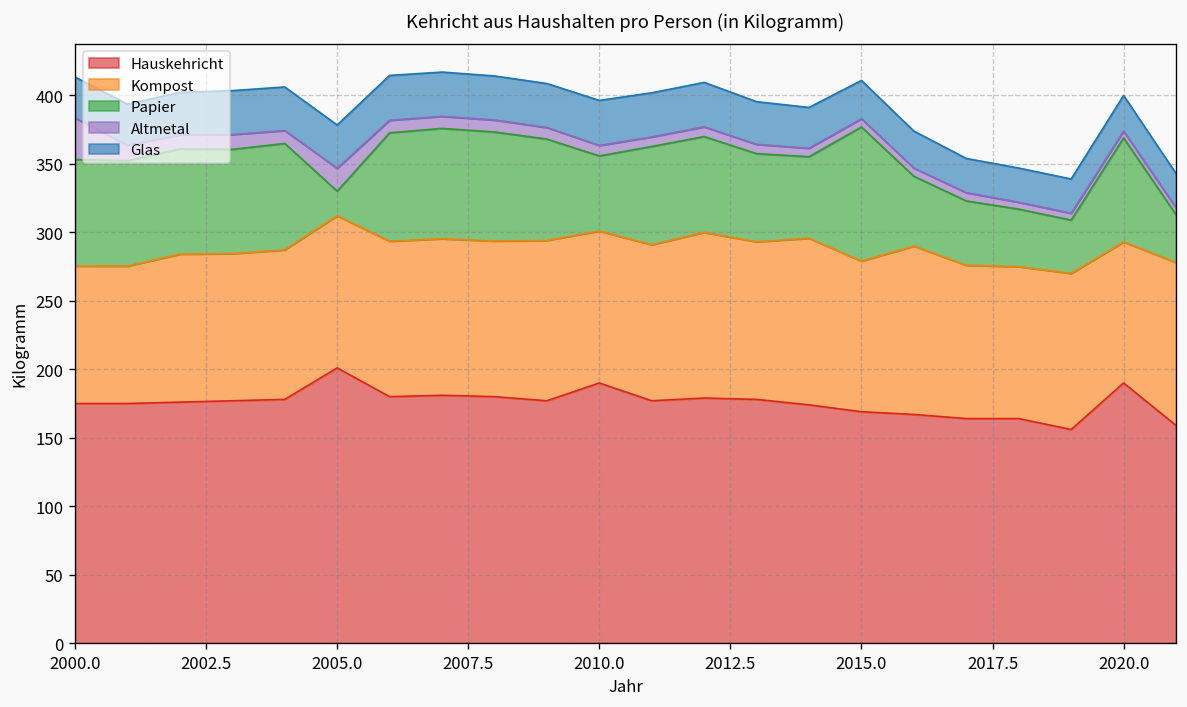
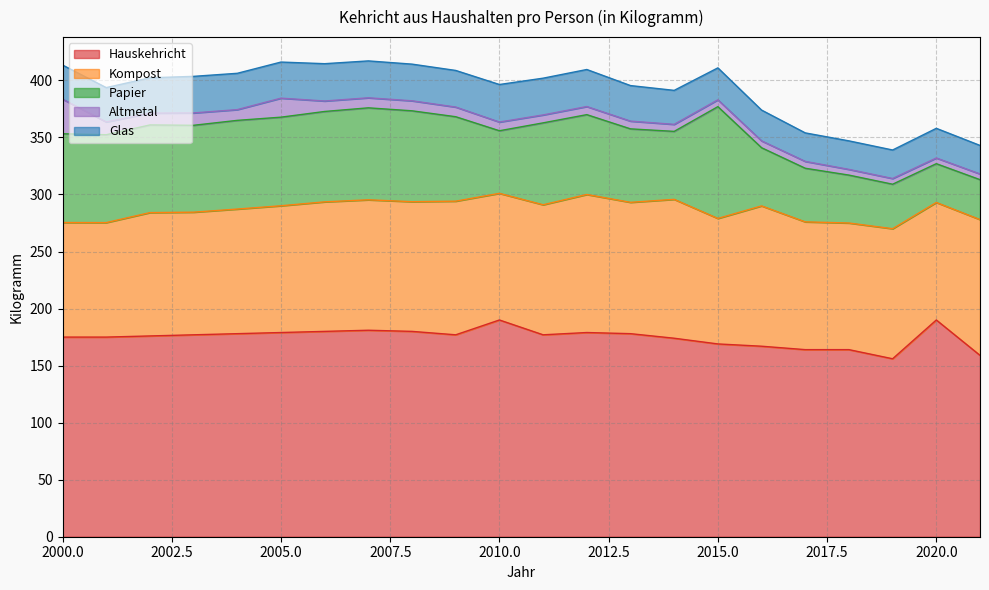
Hauskehricht, 2005.0: 201 -> 179
Papier, 2005.0: 18 -> 78
Papier, 2020.0: 76 -> 34
